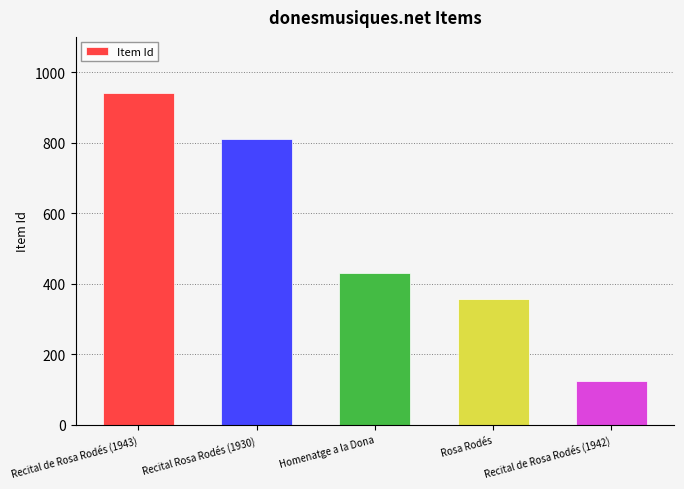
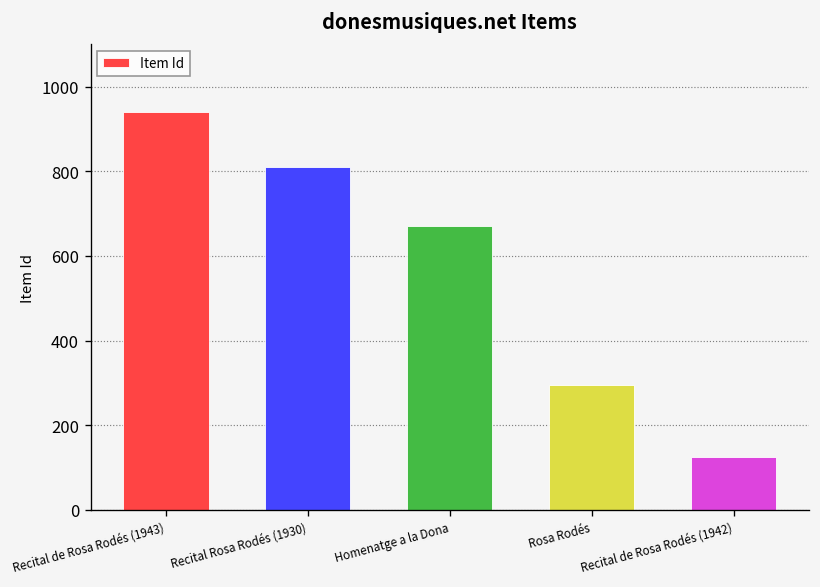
Homenatge a la Dona: 430 -> 670
Rosa Rodés: 360 -> 300
